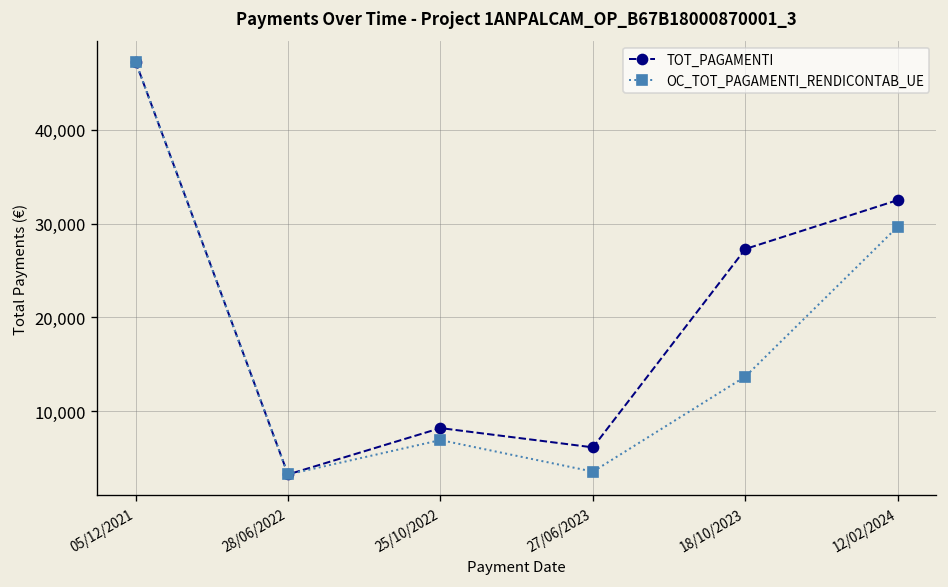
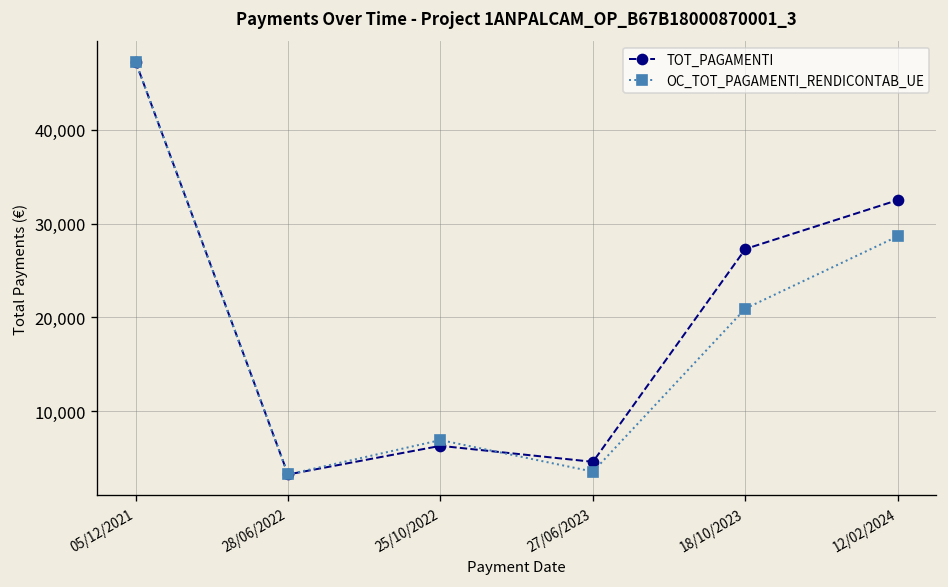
TOT_PAGAMENTI, 25/10/2022: 8,000 -> 6,000
TOT_PAGAMENTI, 27/06/2023: 6,000 -> 5,000
OC_TOT_PAGAMENTI_RENDICONTAB_UE, 18/10/2023: 14,000 -> 21,000
OC_TOT_PAGAMENTI_RENDICONTAB_UE, 12/02/2024: 30,000 -> 29,000
